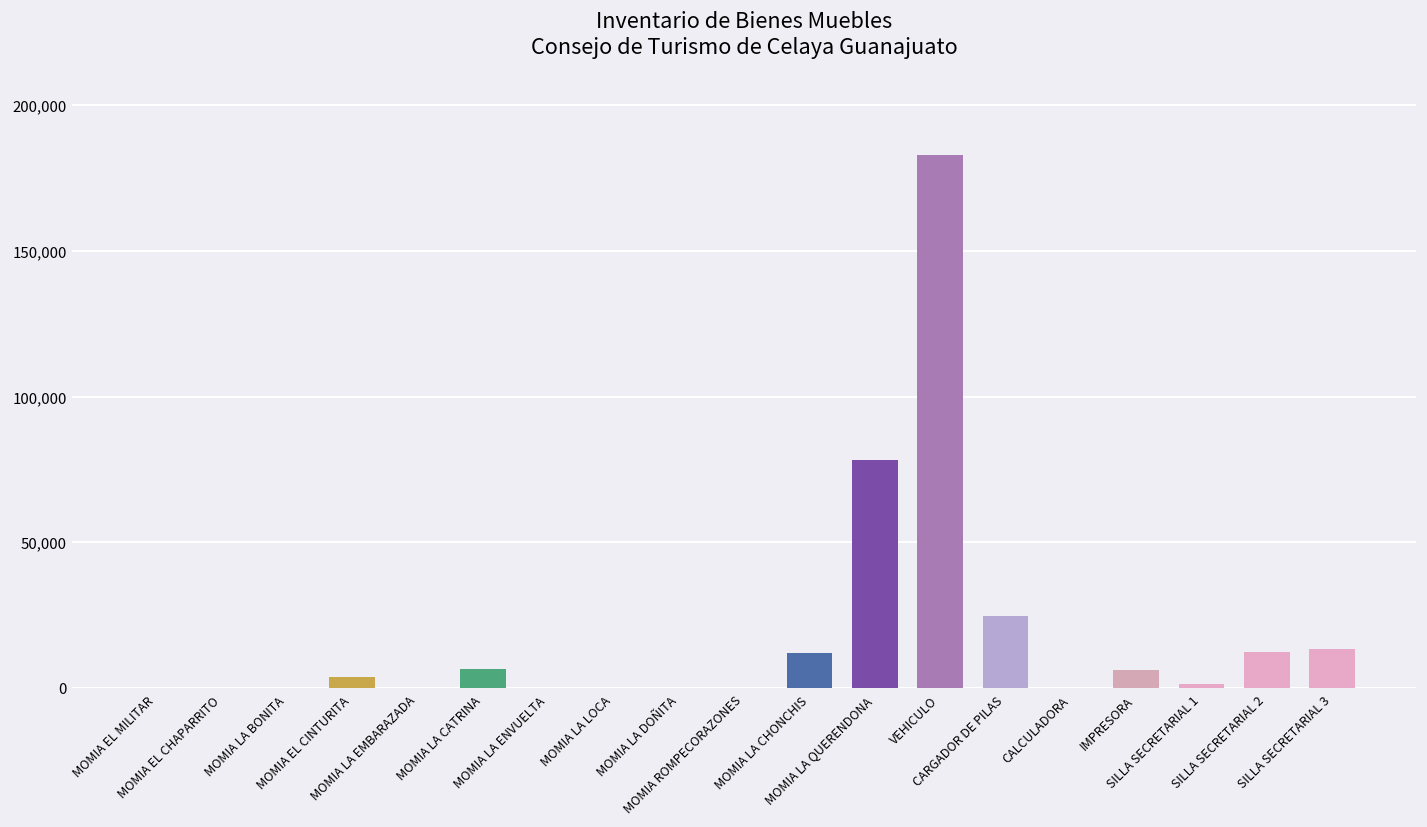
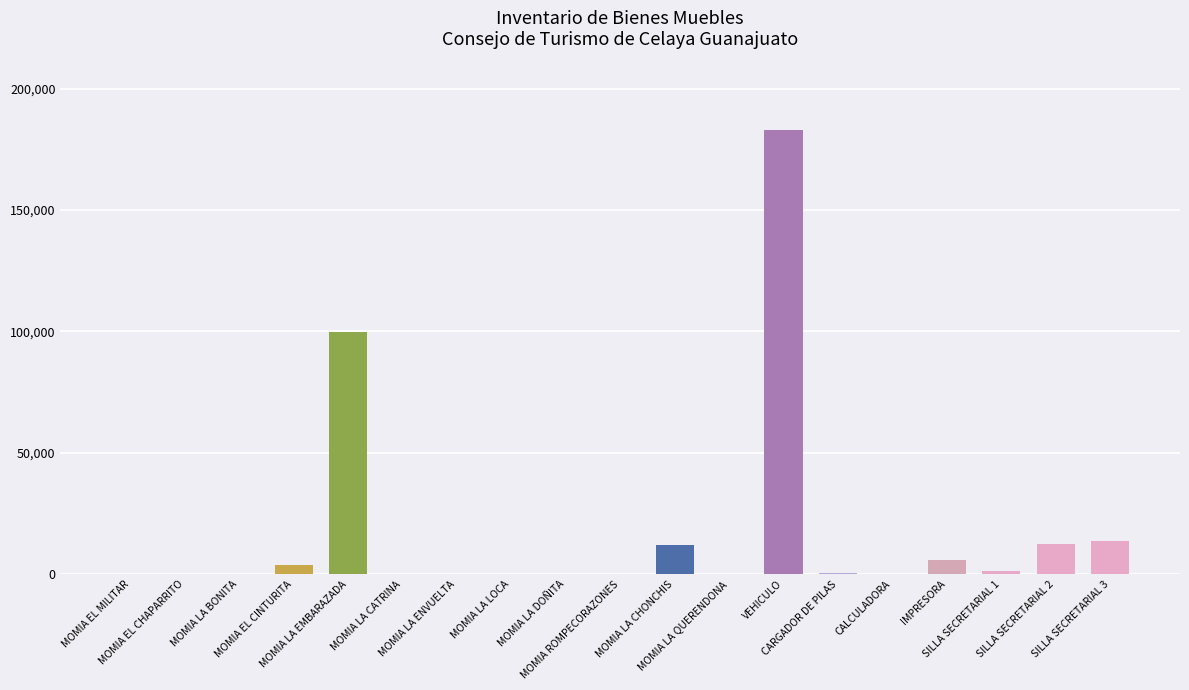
MOMIA LA EMBARAZADA: 0 -> 100,000
MOMIA LA CATRINA: 7,000 -> 0
MOMIA LA QUERENDONA: 78,000 -> 0
CARGADOR DE PILAS: 25,000 -> 0
